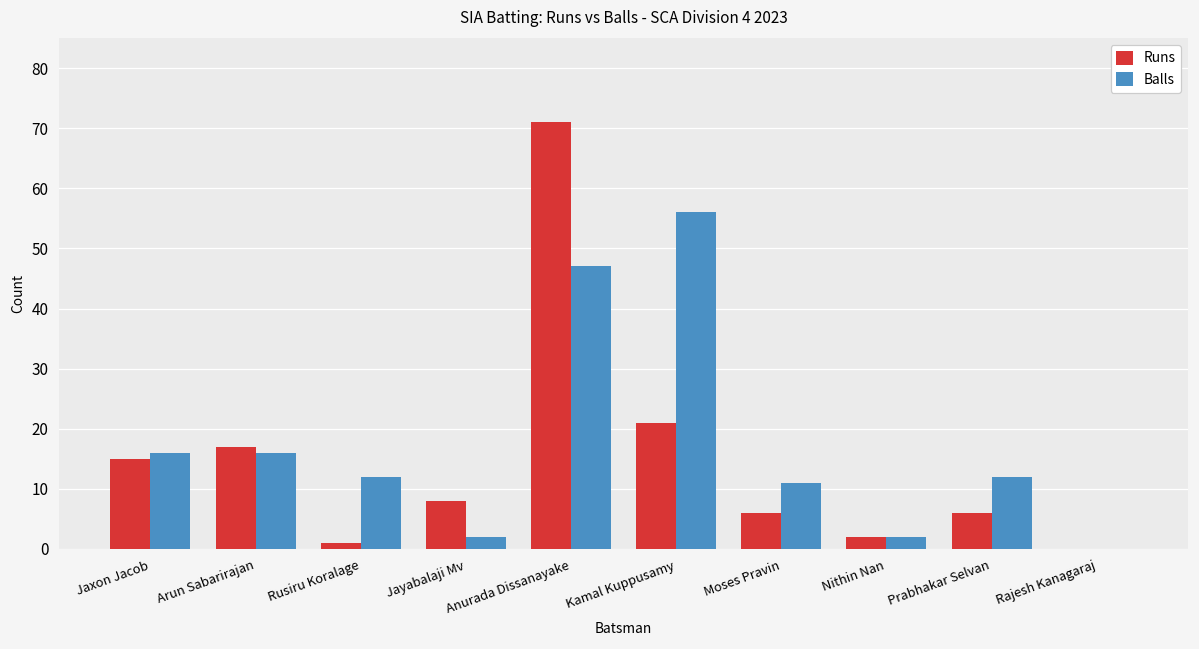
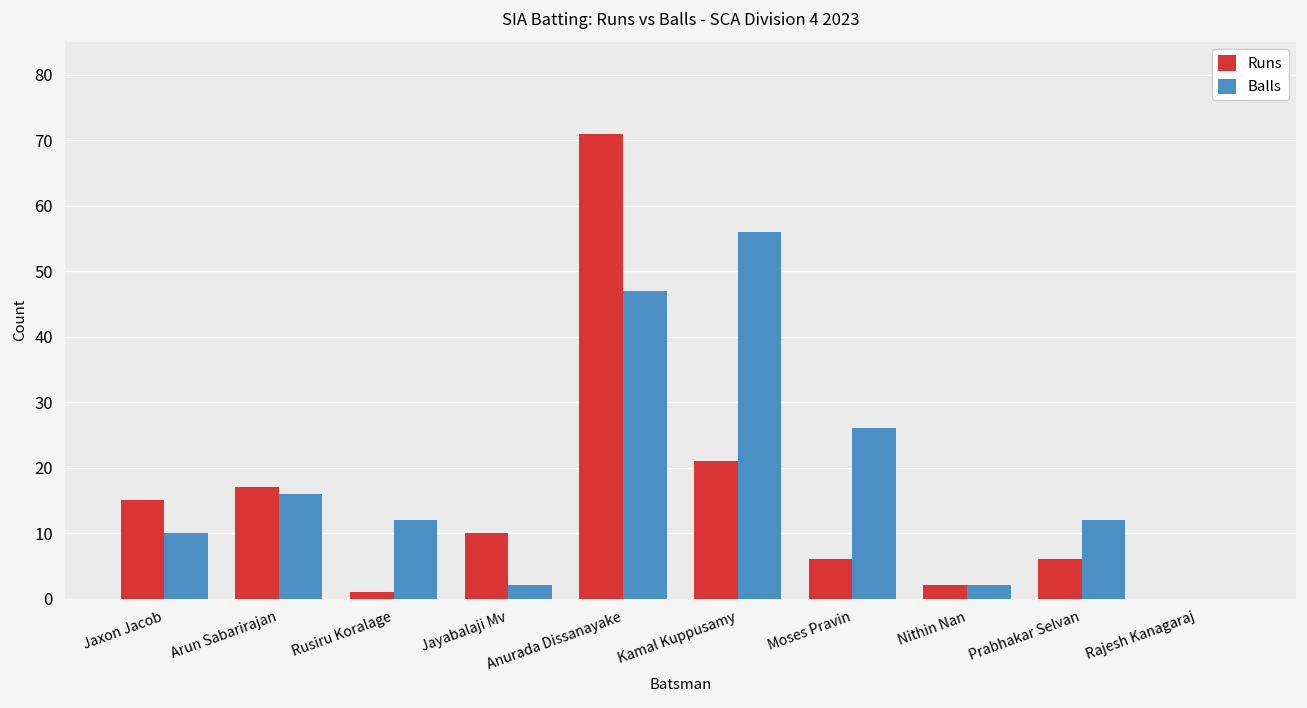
Balls, Jaxon Jacob: 16 -> 10
Runs, Jayabalaji Mv: 8 -> 10
Balls, Moses Pravin: 11 -> 26
